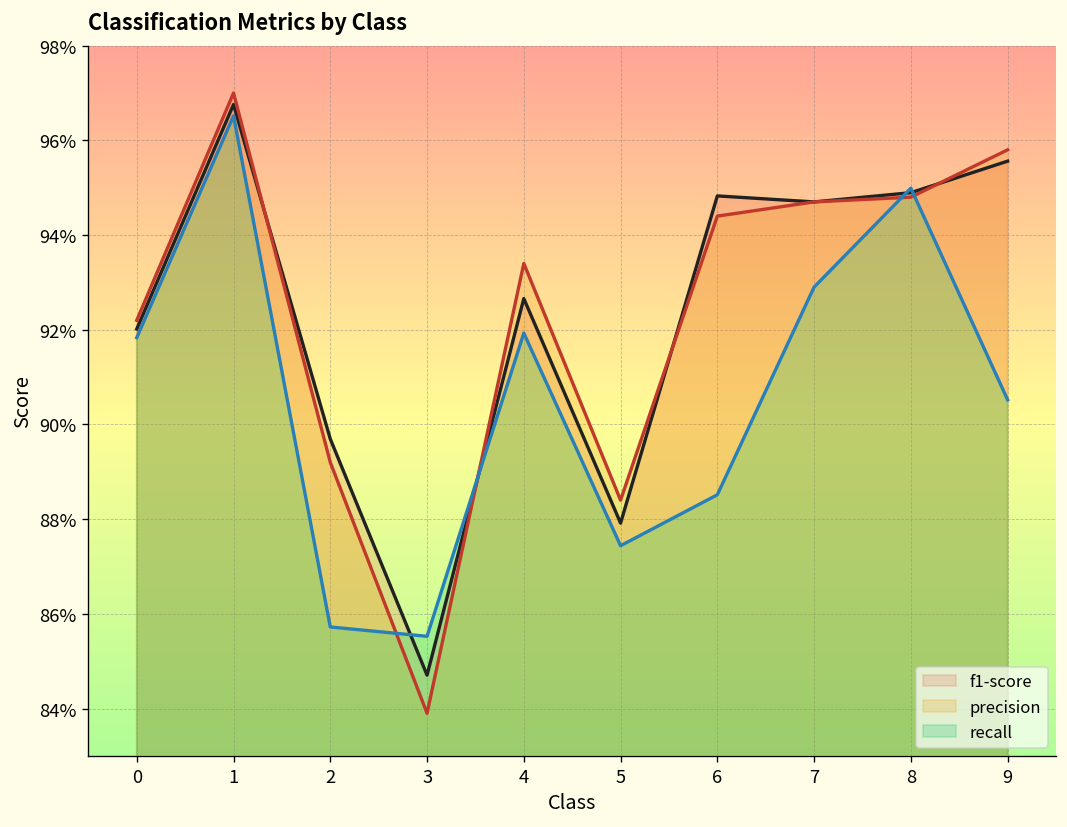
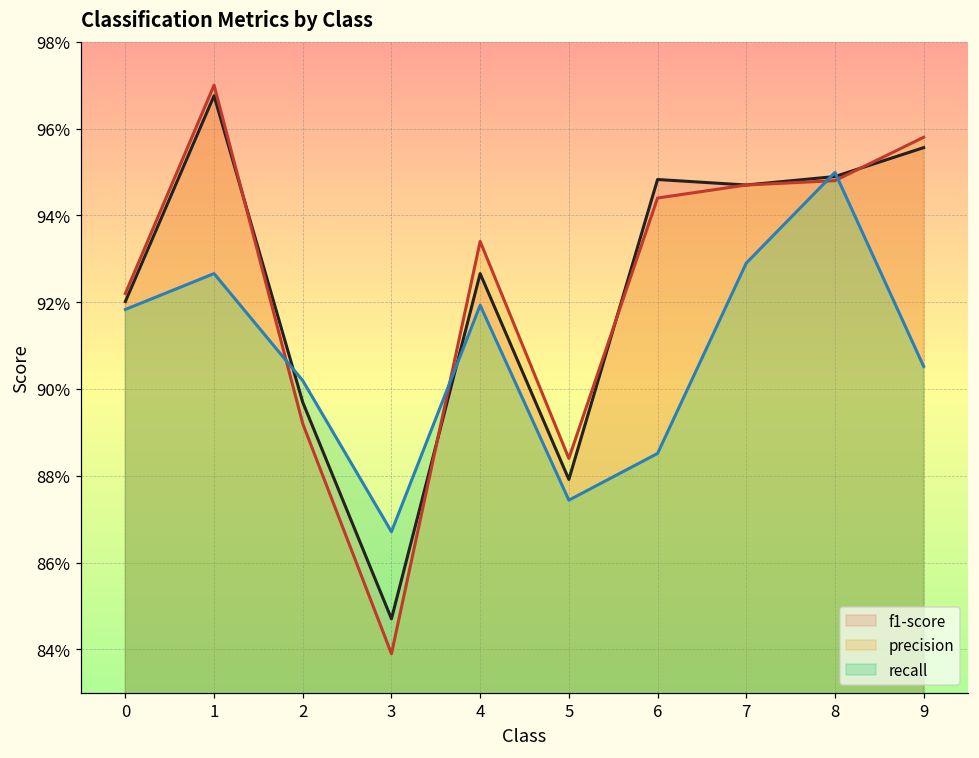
recall, 1: 96.5% -> 92.7%
recall, 2: 85.7% -> 90.2%
recall, 3: 85.5% -> 86.7%
